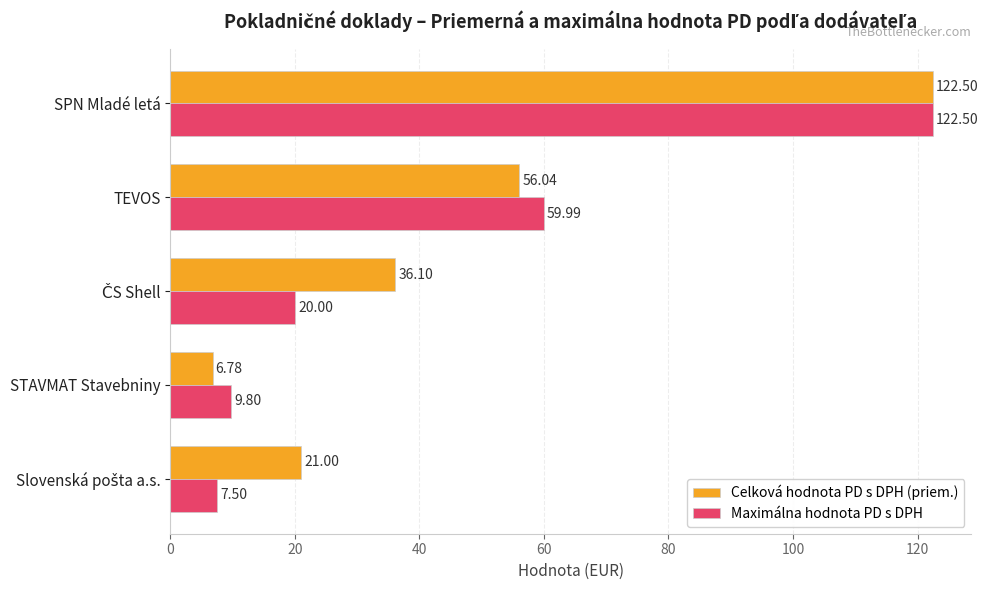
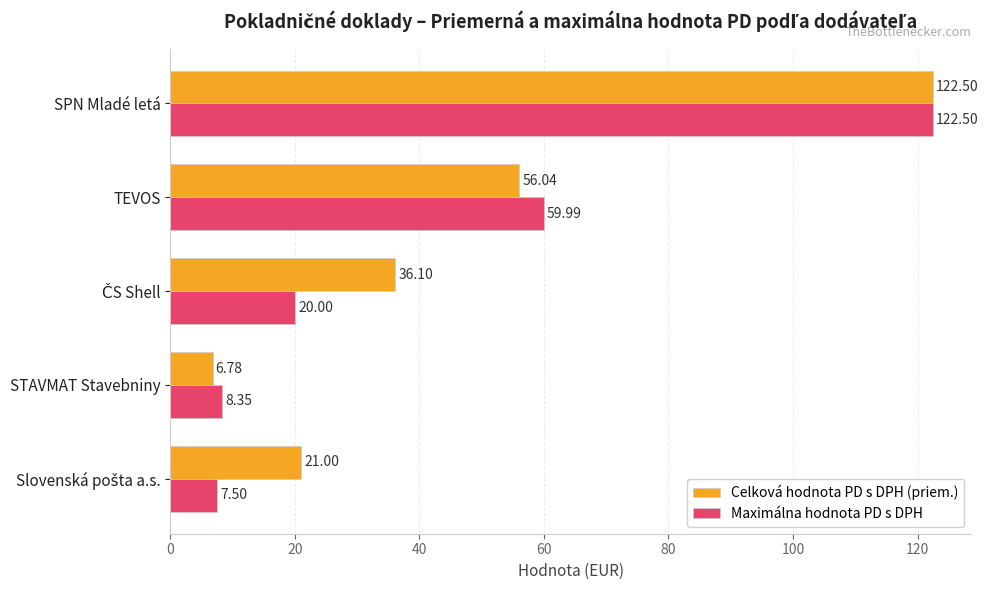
Maximálna hodnota PD s DPH, STAVMAT Stavebniny: 9.80 -> 8.35
